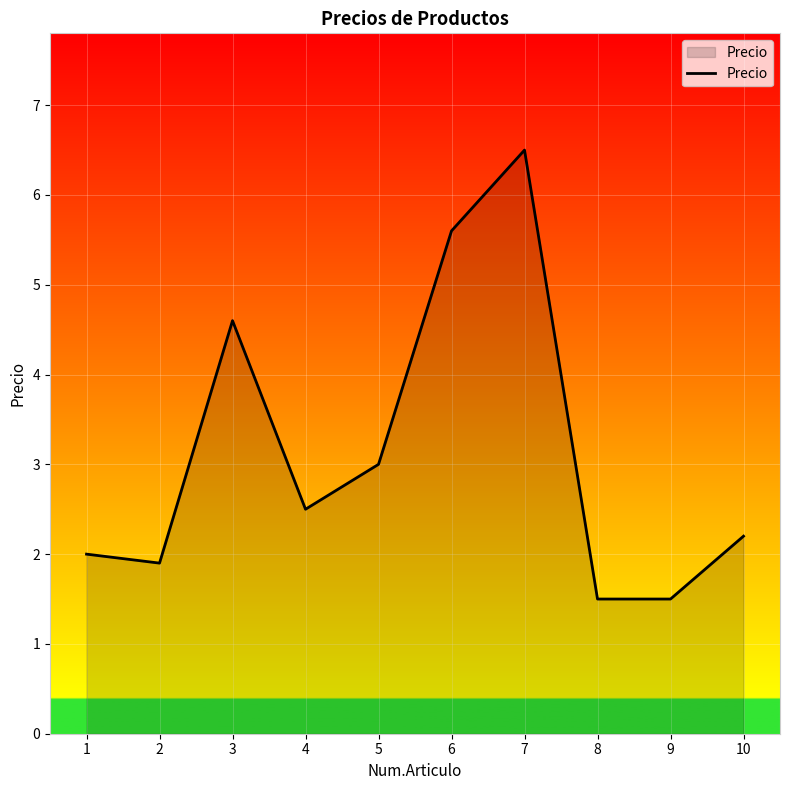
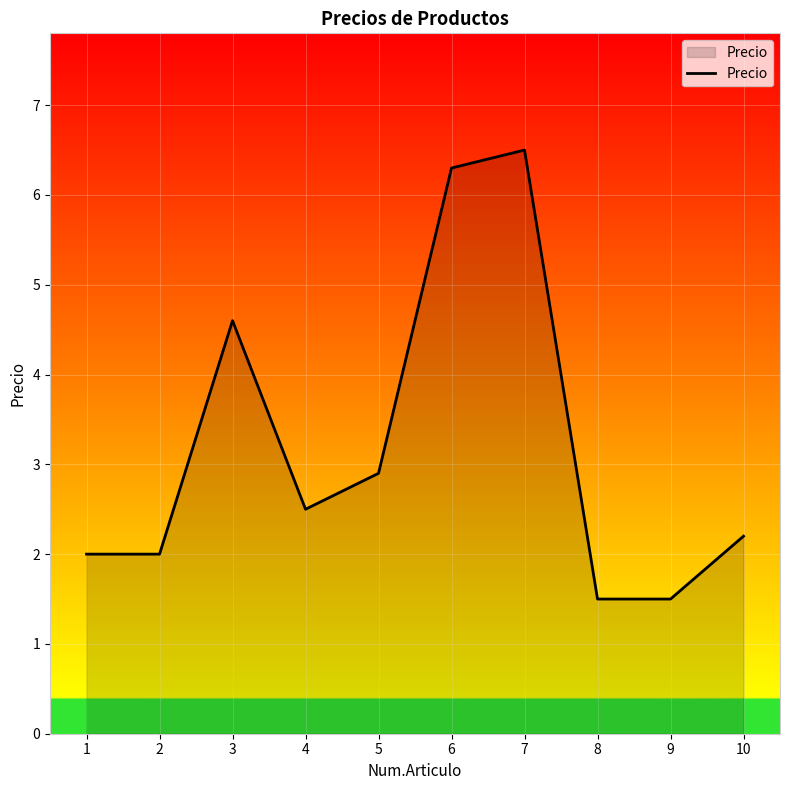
2: 1.9 -> 2.0
5: 3.0 -> 2.9
6: 5.6 -> 6.3
